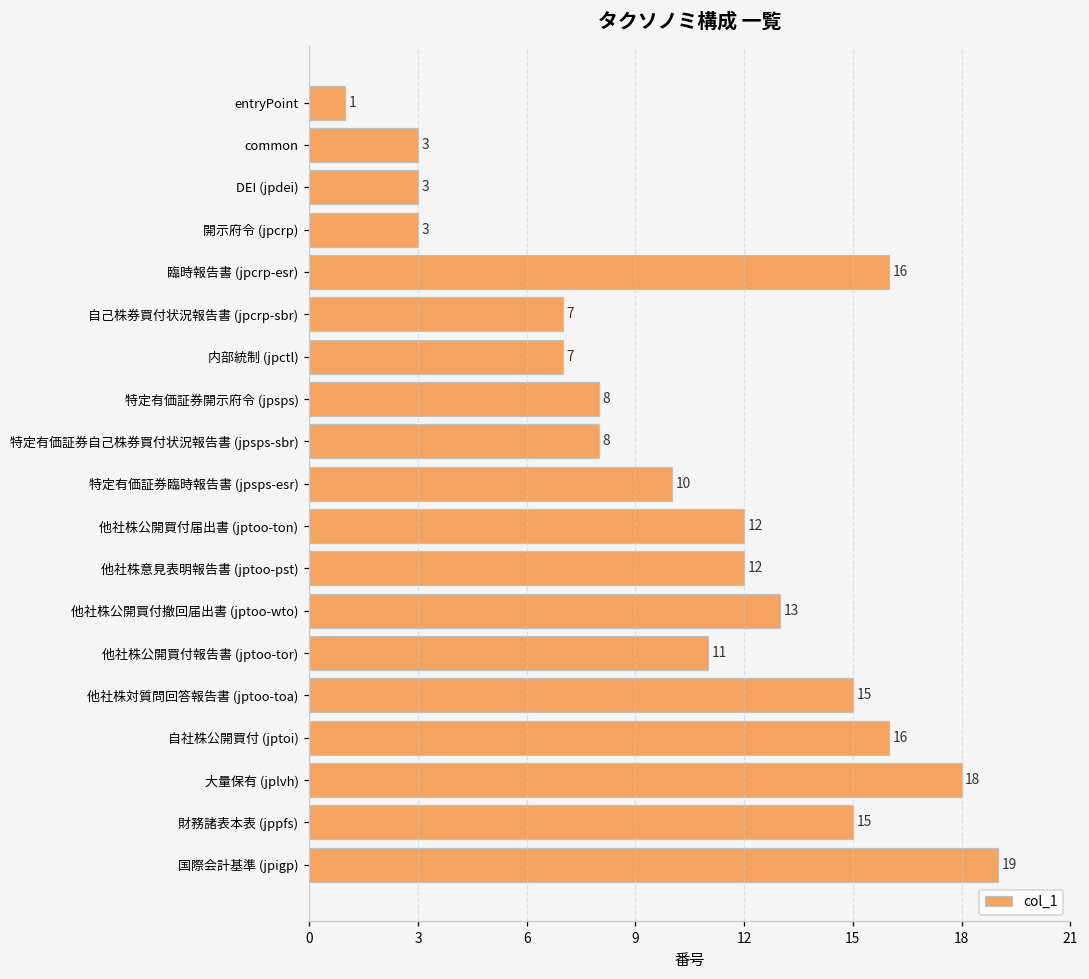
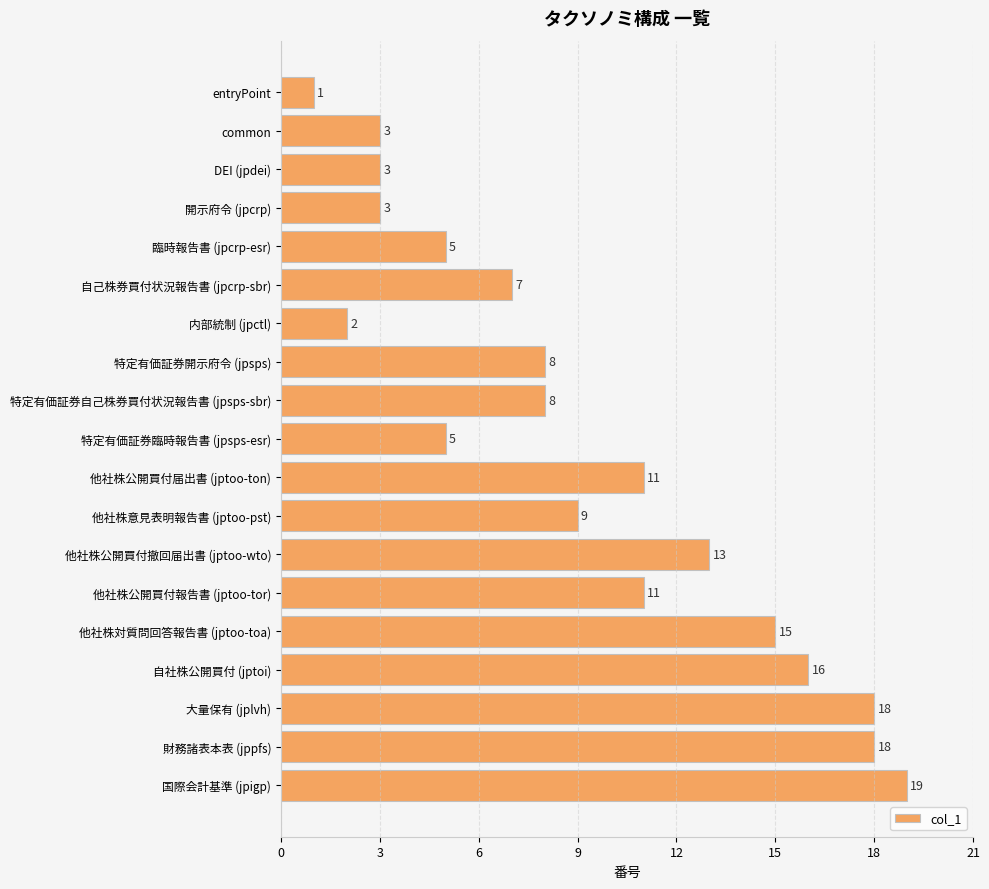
臨時報告書 (jpcrp-esr): 16 -> 5
内部統制 (jpctl): 7 -> 2
特定有価証券臨時報告書 (jpsps-esr): 10 -> 5
他社株公開買付届出書 (jptoo-ton): 12 -> 11
他社株意見表明報告書 (jptoo-pst): 12 -> 9
財務諸表本表 (jppfs): 15 -> 18
